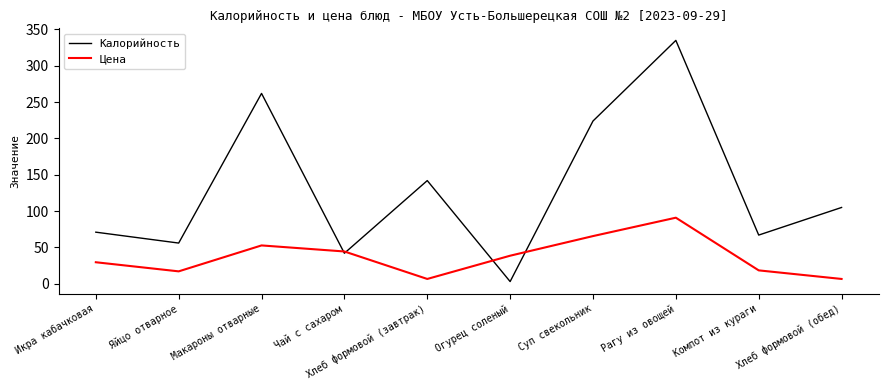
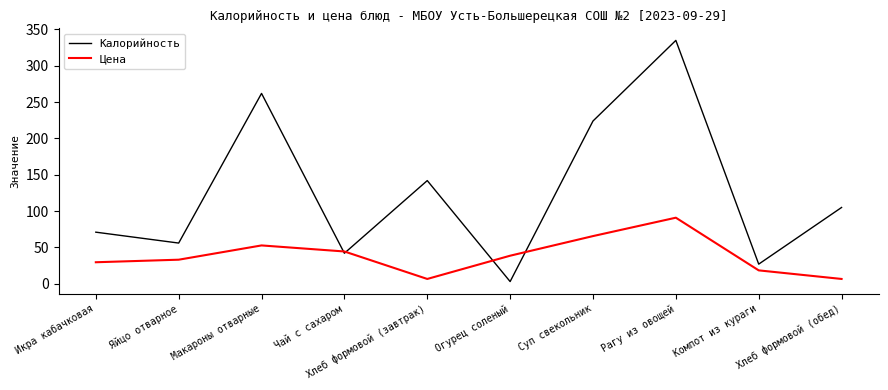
Цена, Яйцо отварное: 20 -> 30
Калорийность, Компот из кураги: 70 -> 30
